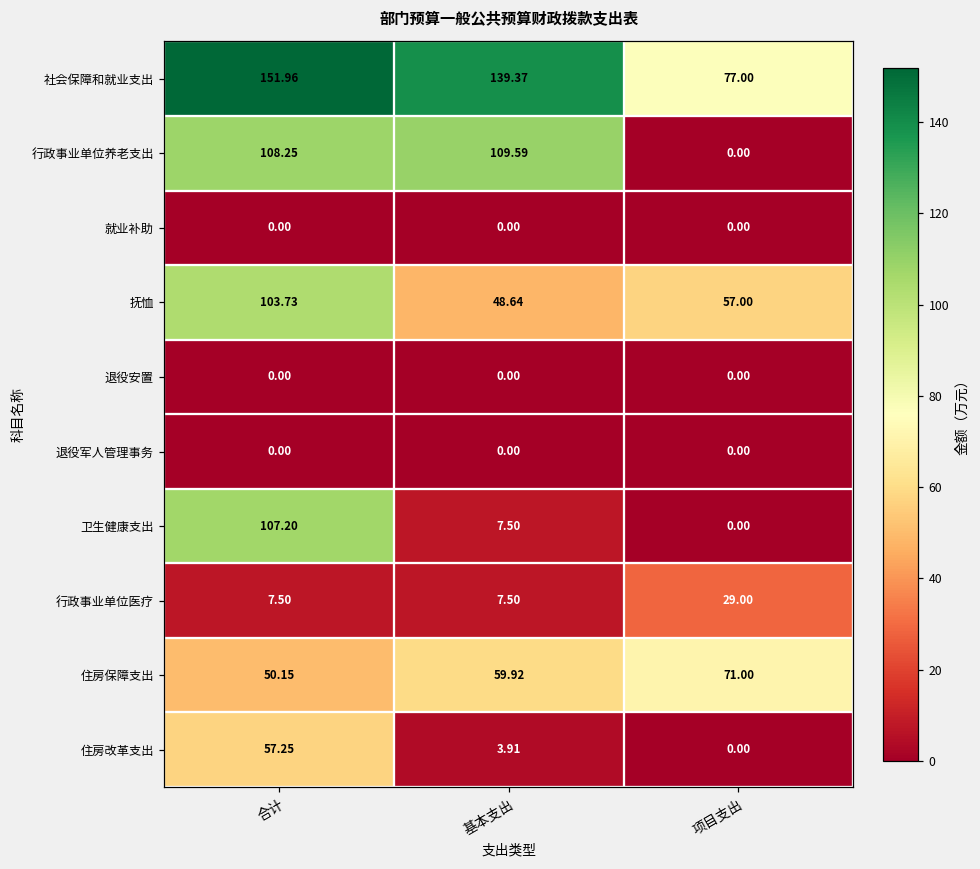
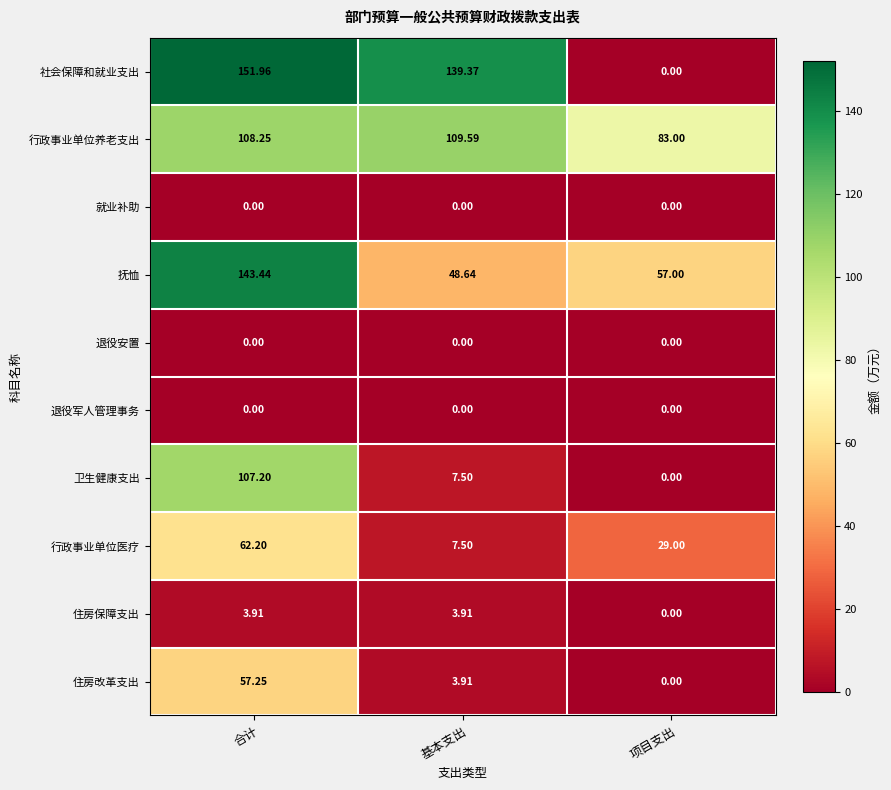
社会保障和就业支出, 项目支出: 77.00 -> 0.00
行政事业单位养老支出, 项目支出: 0.00 -> 83.00
抚恤, 合计: 103.73 -> 143.44
行政事业单位医疗, 合计: 7.50 -> 62.20
住房保障支出, 合计: 50.15 -> 3.91
住房保障支出, 基本支出: 59.92 -> 3.91
住房保障支出, 项目支出: 71.00 -> 0.00
